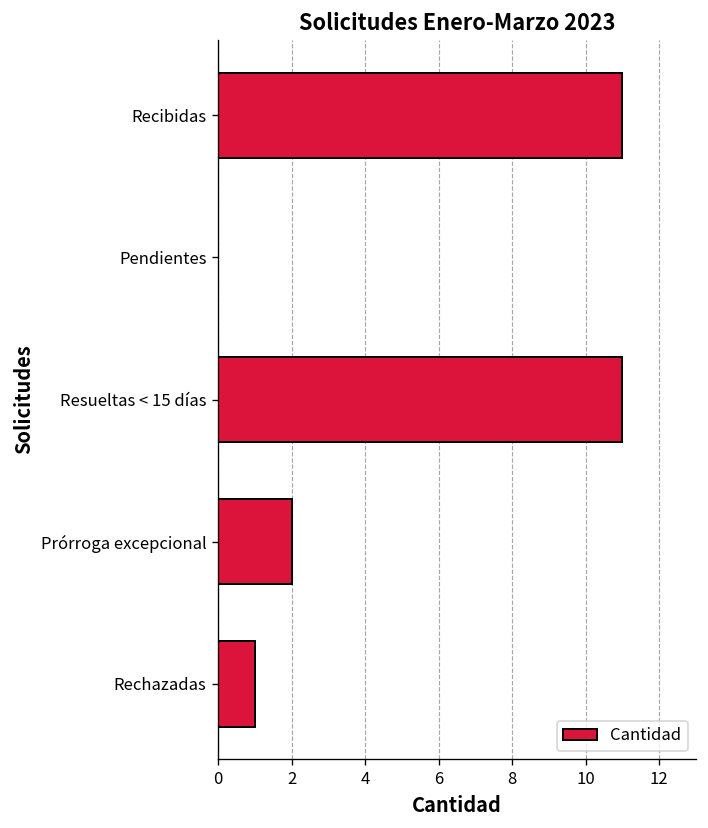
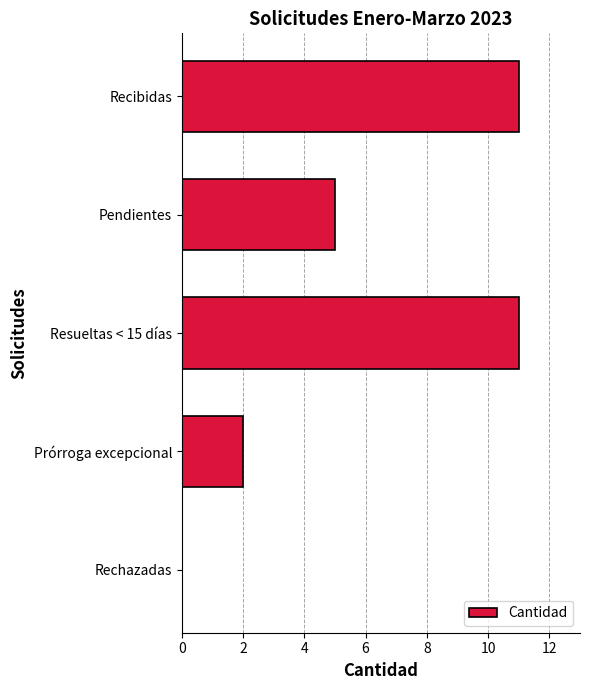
Pendientes: 0 -> 5
Rechazadas: 1 -> 0
